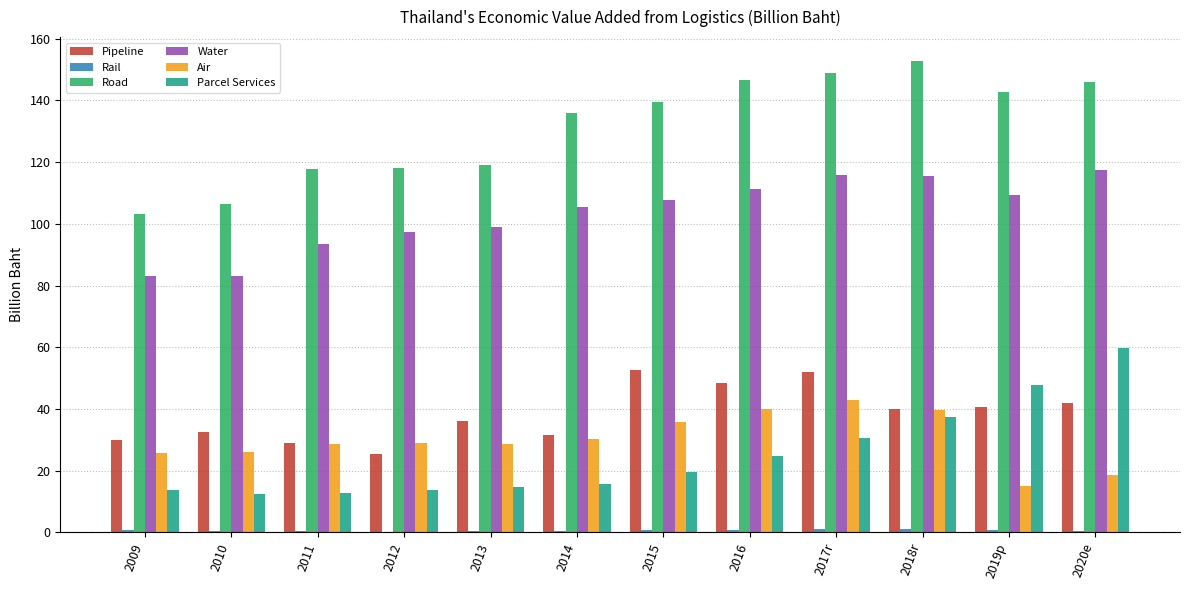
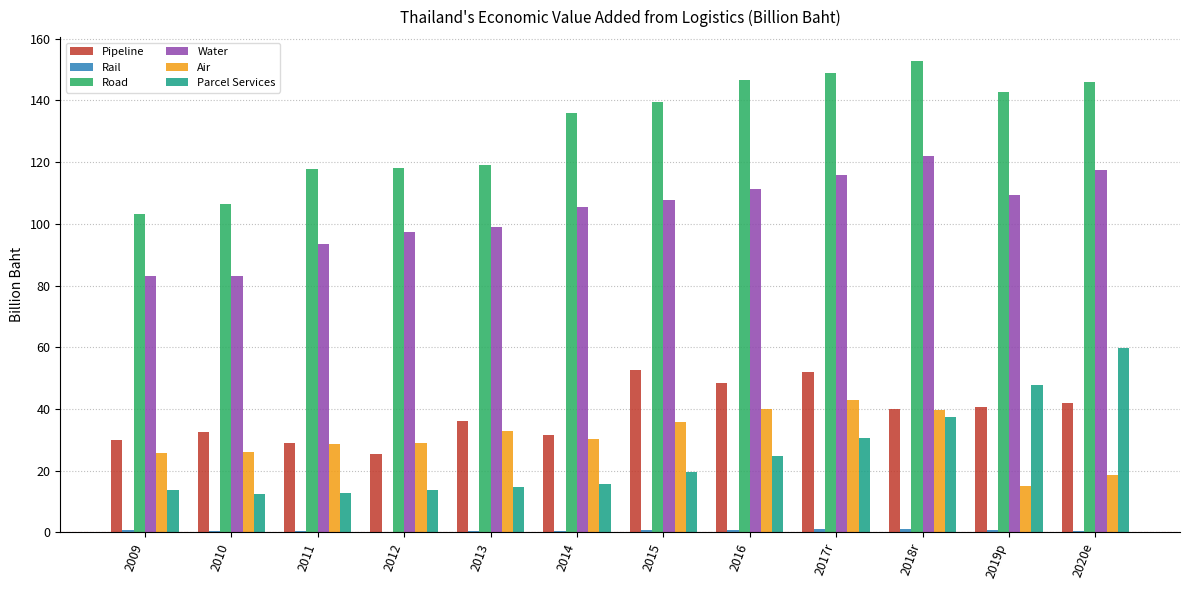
Air, 2013: 29 -> 33
Water, 2018r: 115 -> 122
